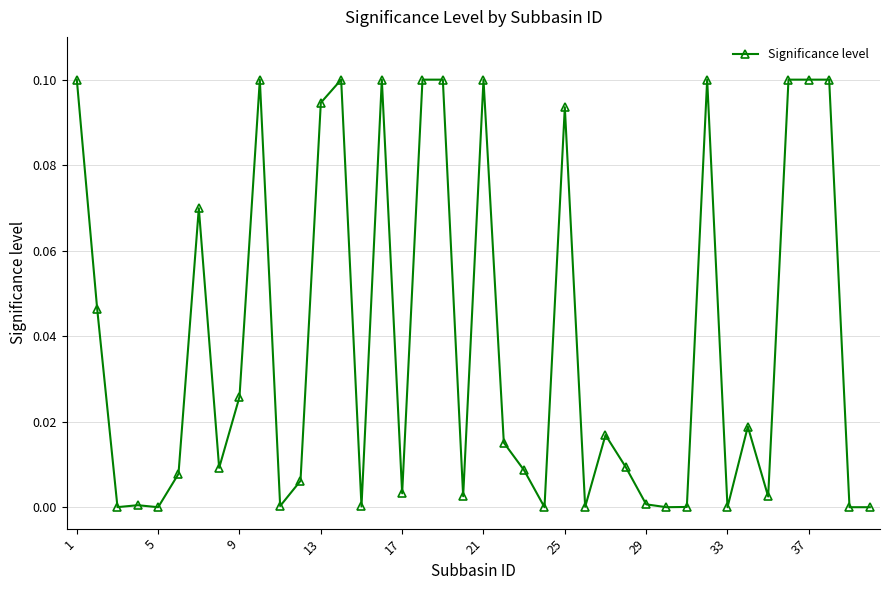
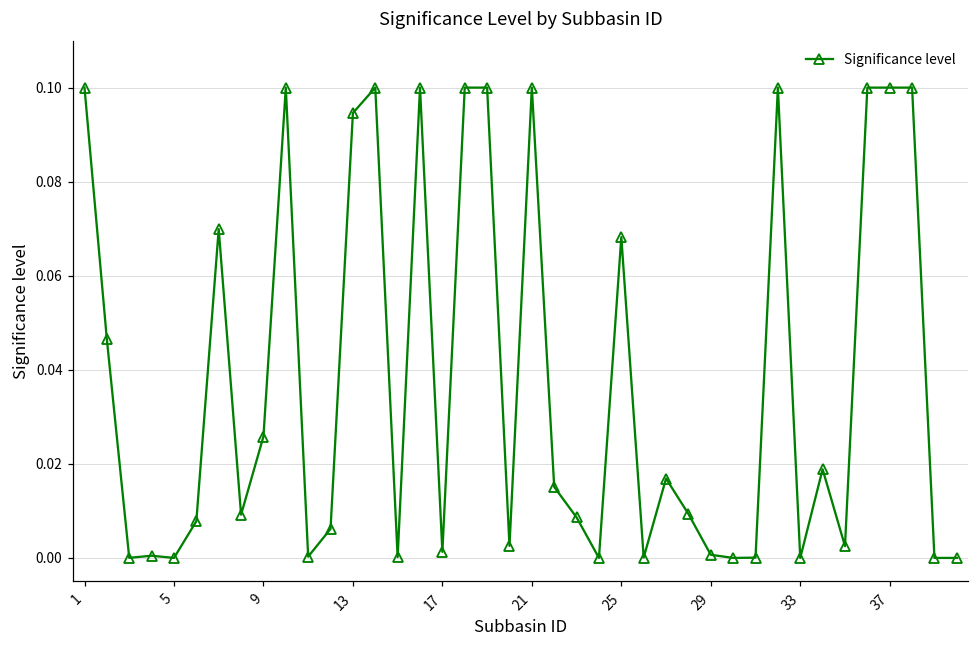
17: 0.003 -> 0.001
25: 0.094 -> 0.068
